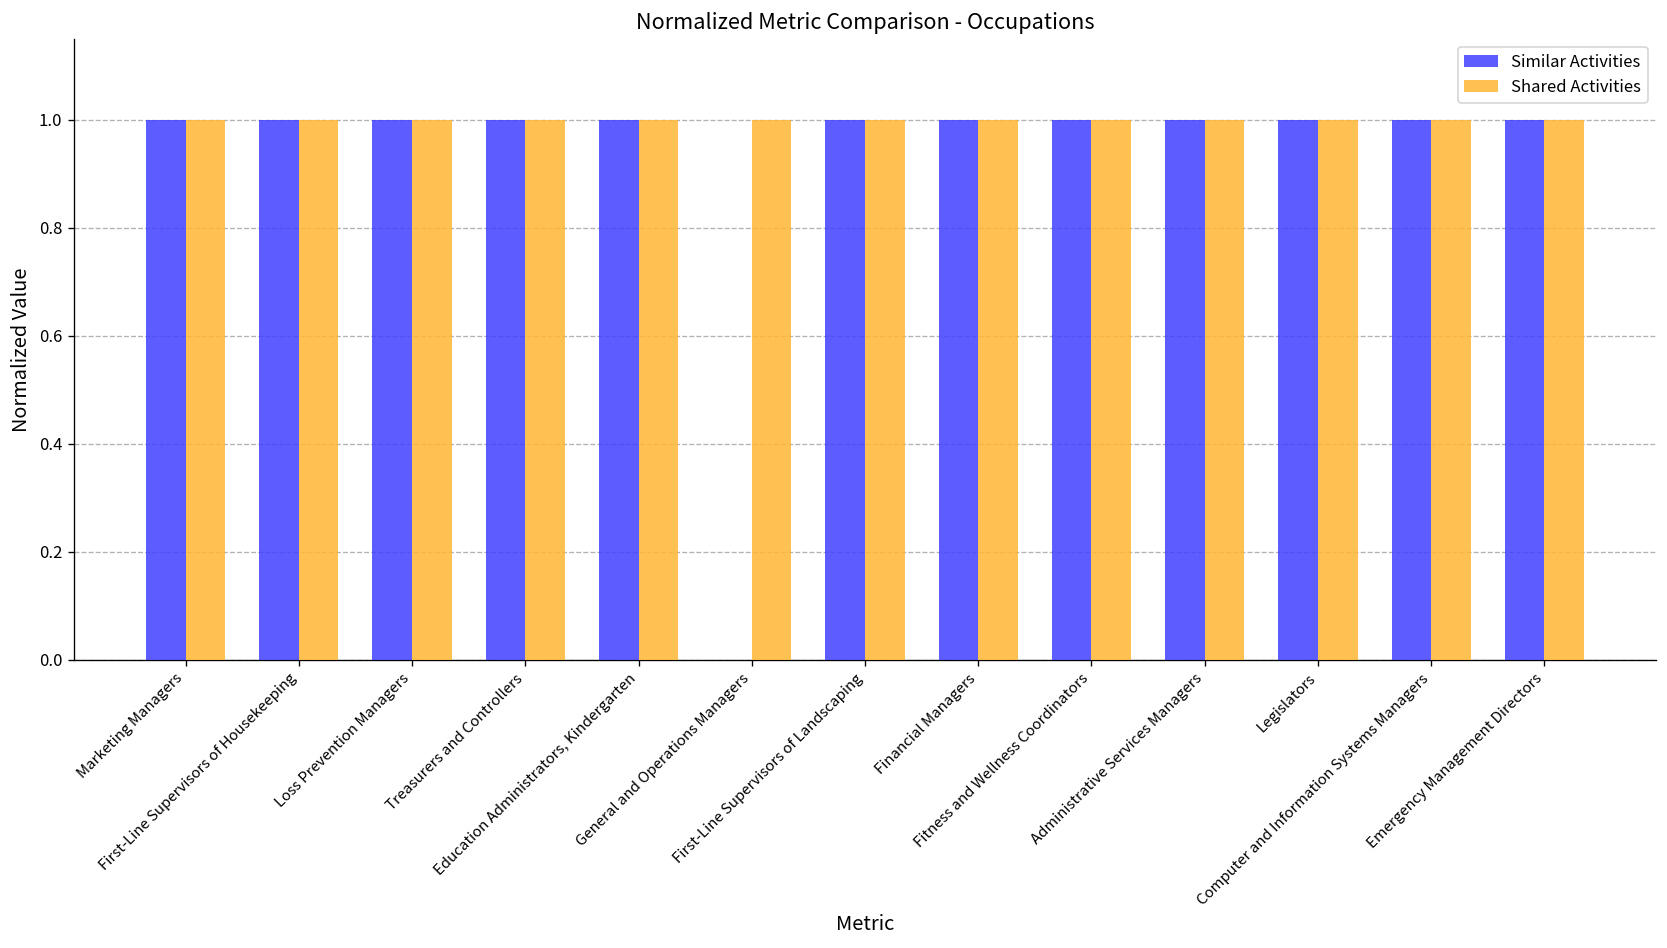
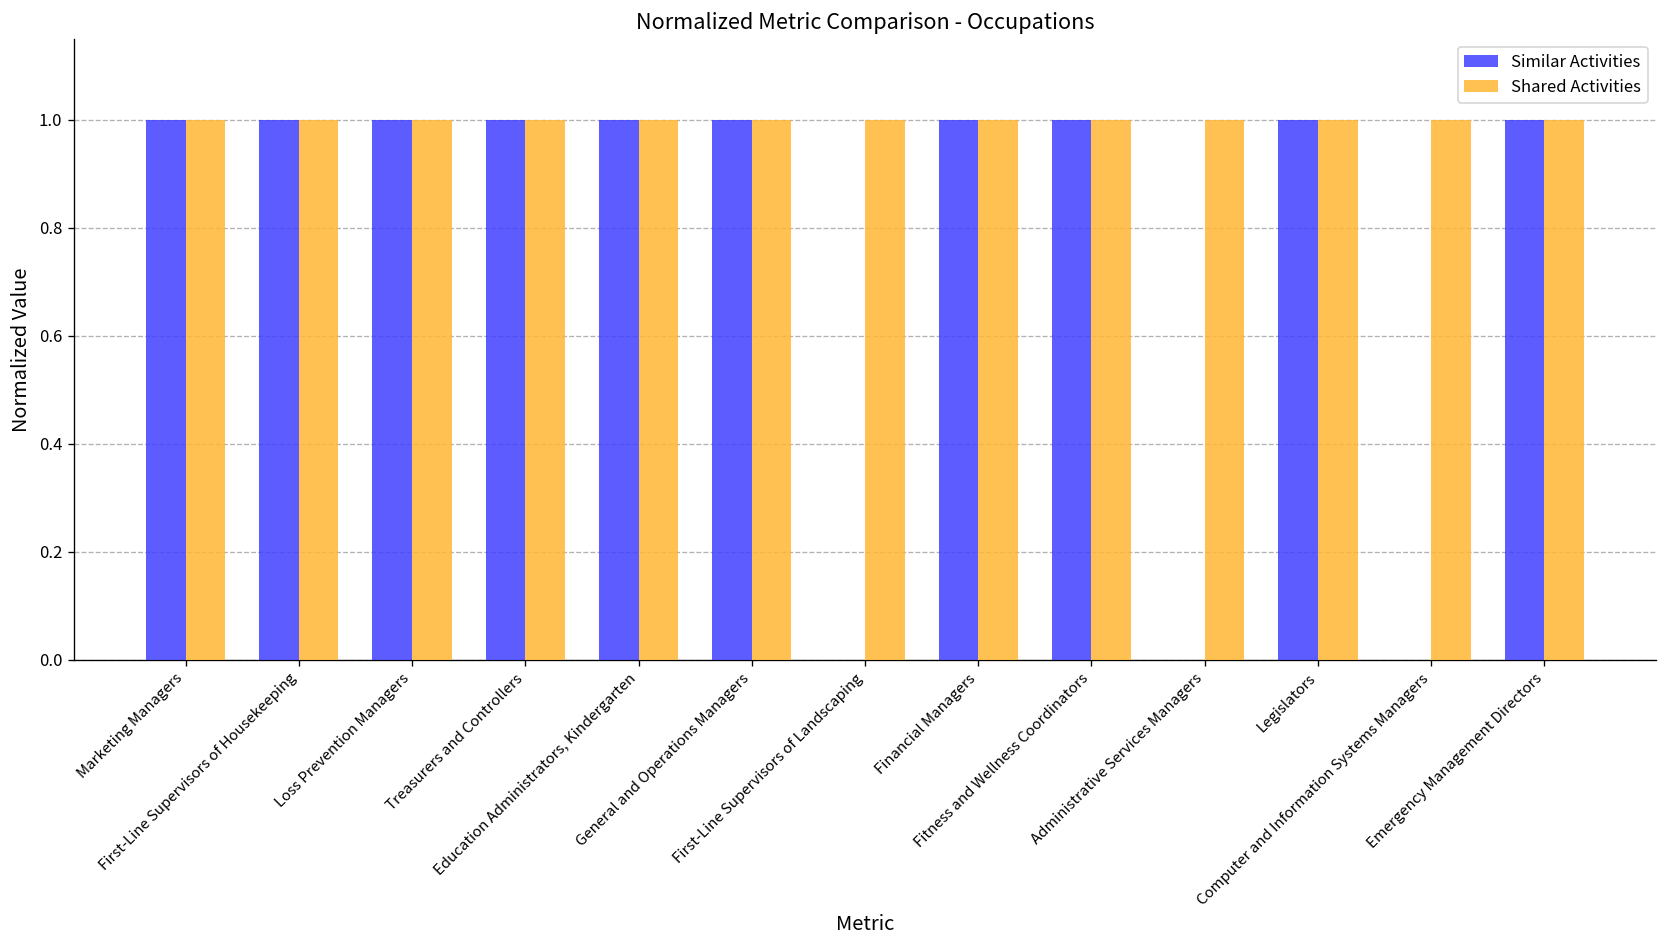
Similar Activities, General and Operations Managers: 0 -> 1
Similar Activities, First-Line Supervisors of Landscaping: 1 -> 0
Similar Activities, Administrative Services Managers: 1 -> 0
Similar Activities, Computer and Information Systems Managers: 1 -> 0
